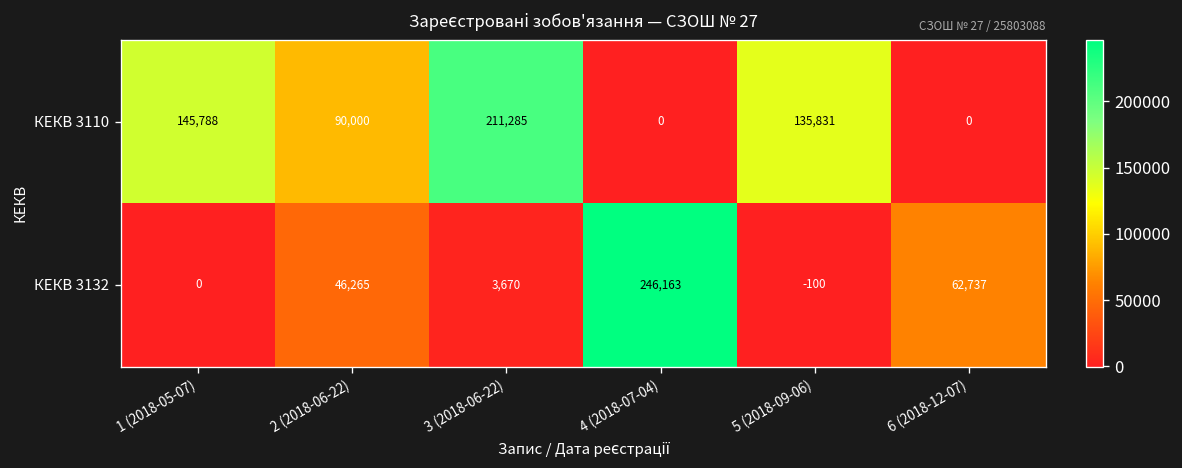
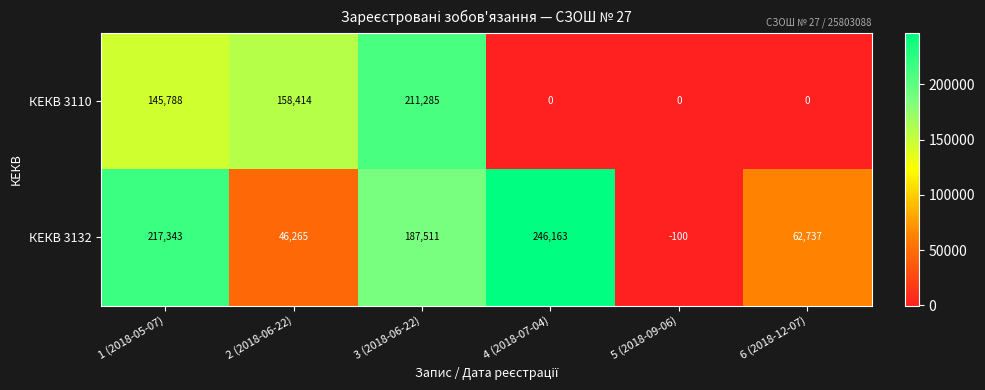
КЕКВ 3110, 2 (2018-06-22): 90,000 -> 158,414
КЕКВ 3110, 5 (2018-09-06): 135,831 -> 0
КЕКВ 3132, 1 (2018-05-07): 0 -> 217,343
КЕКВ 3132, 3 (2018-06-22): 3,670 -> 187,511
